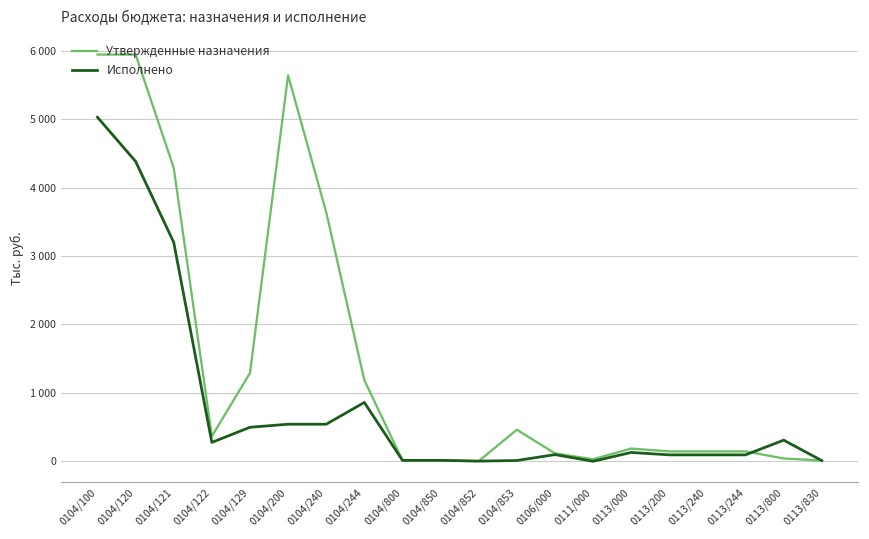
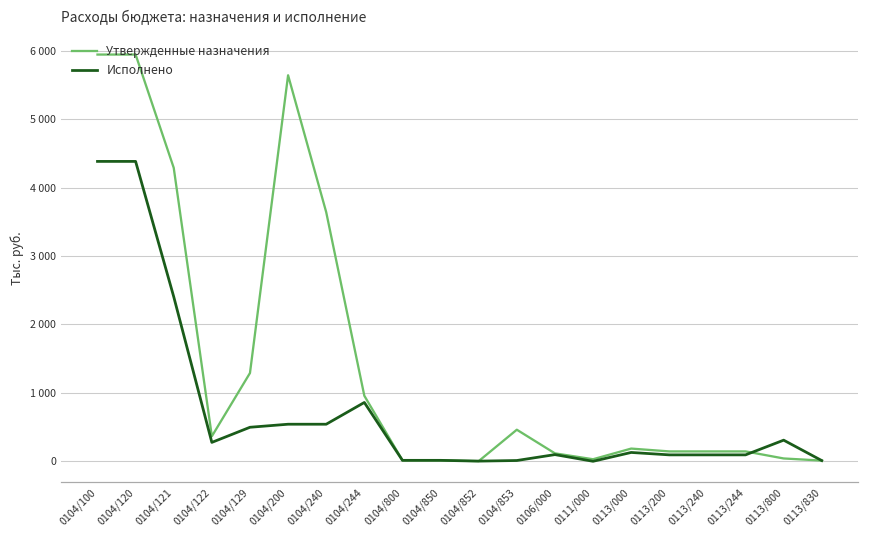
Исполнено, 0104/100: 5000 -> 4400
Исполнено, 0104/121: 3200 -> 2400
Утвержденные назначения, 0104/244: 1200 -> 1000
